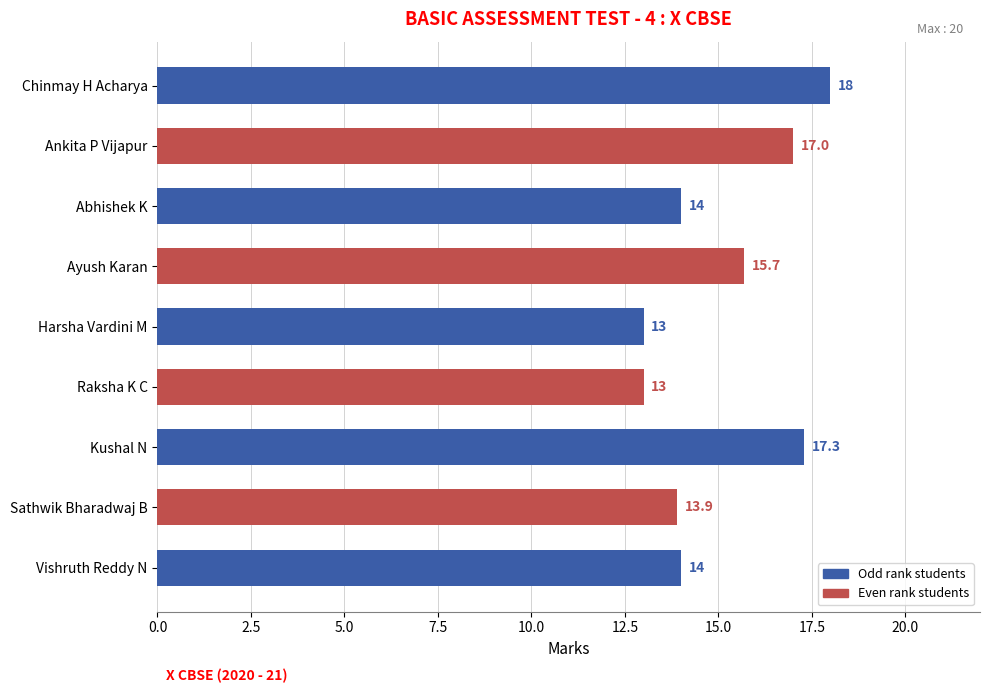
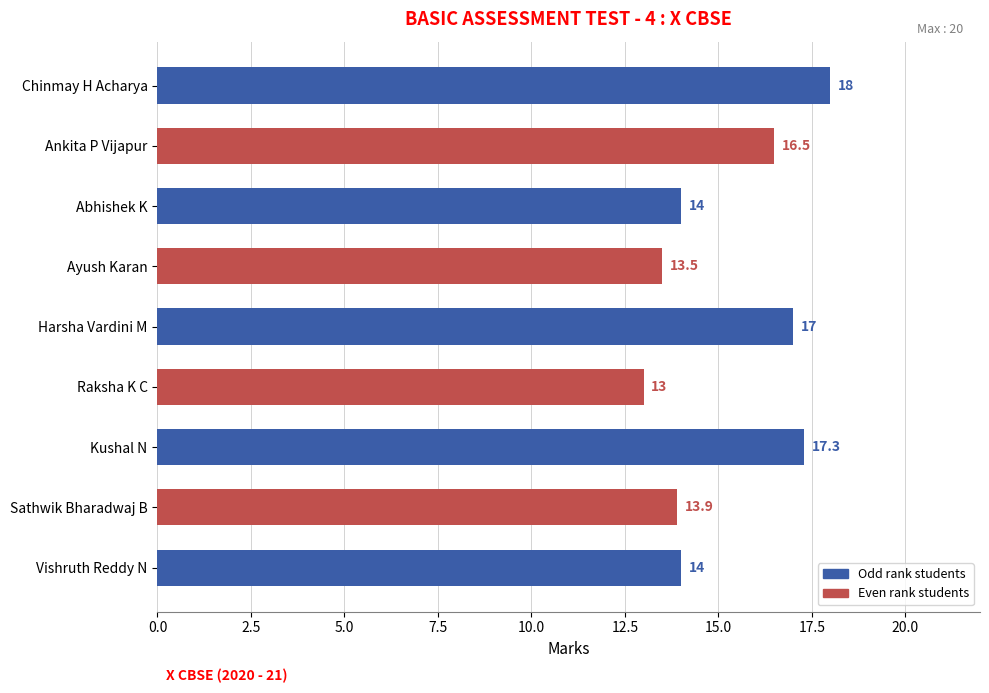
Ankita P Vijapur: 17.0 -> 16.5
Ayush Karan: 15.7 -> 13.5
Harsha Vardini M: 13 -> 17
